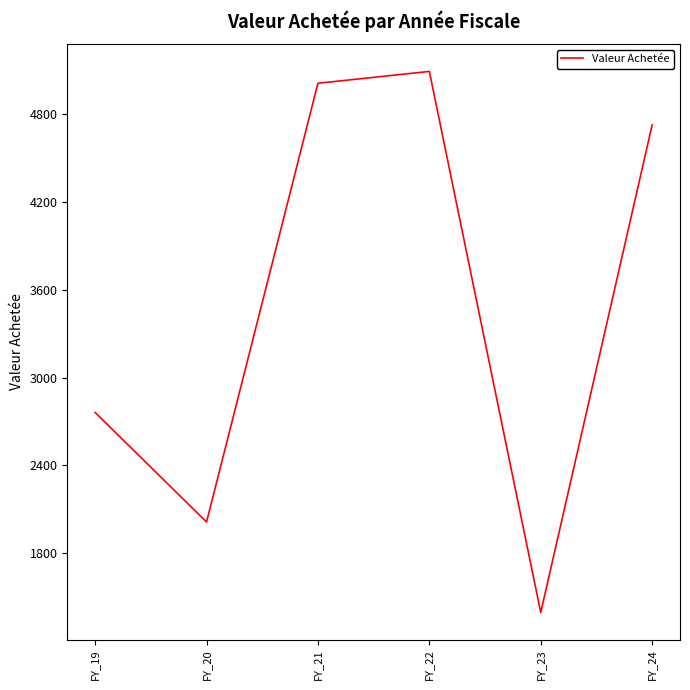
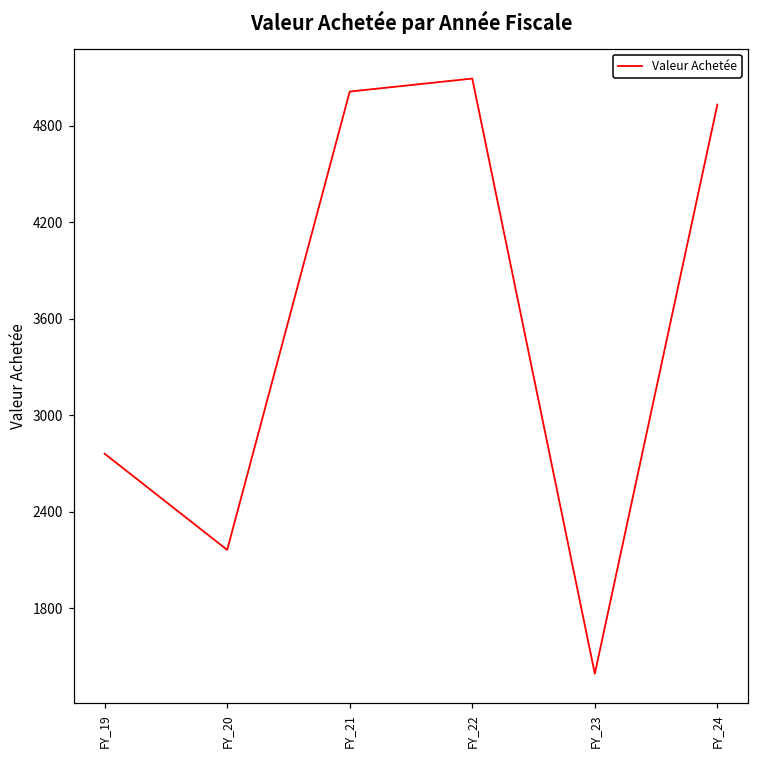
FY_20: 2010 -> 2160
FY_24: 4730 -> 4930
